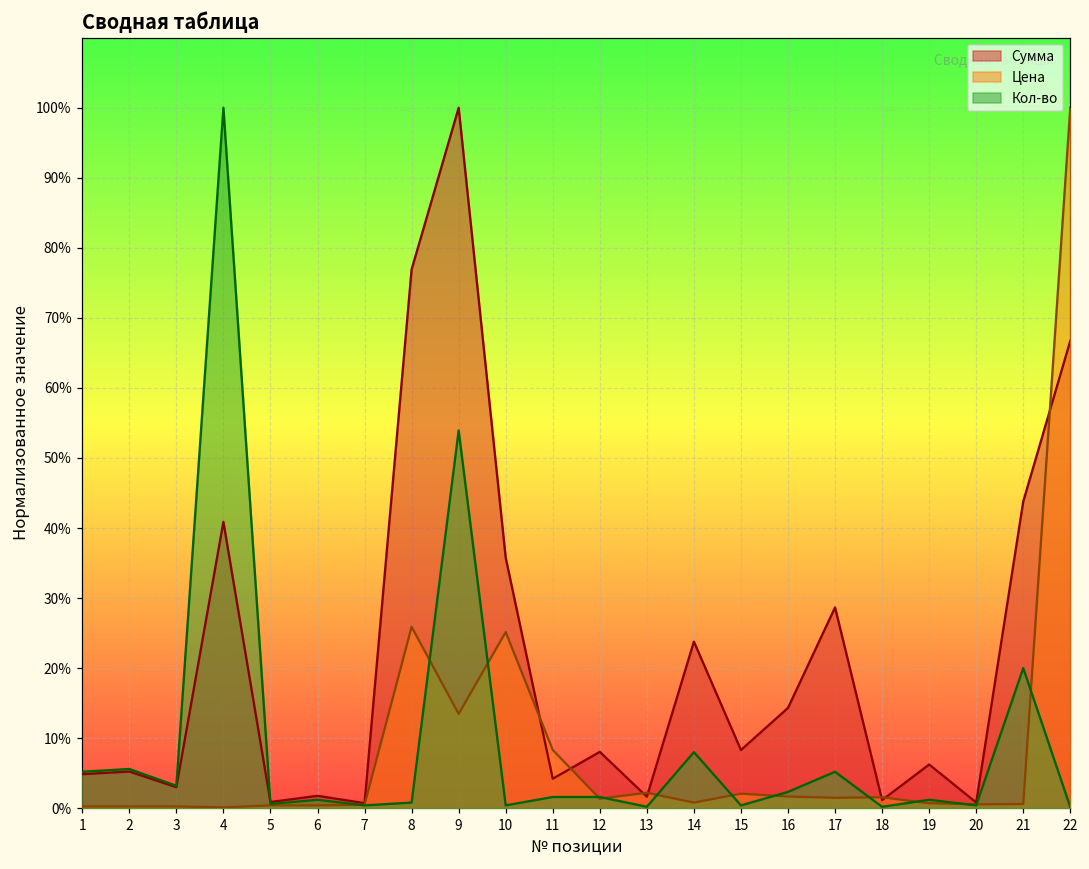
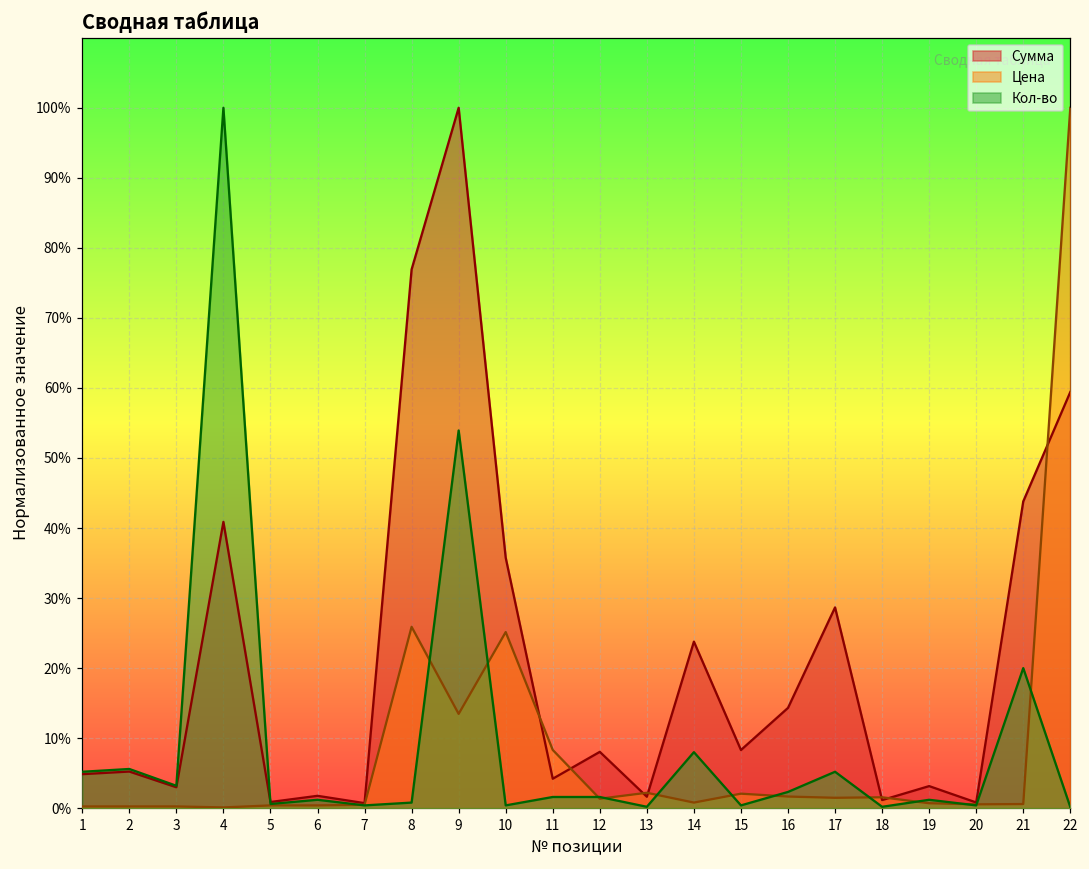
Сумма, 19: 6% -> 3%
Сумма, 22: 67% -> 59%
